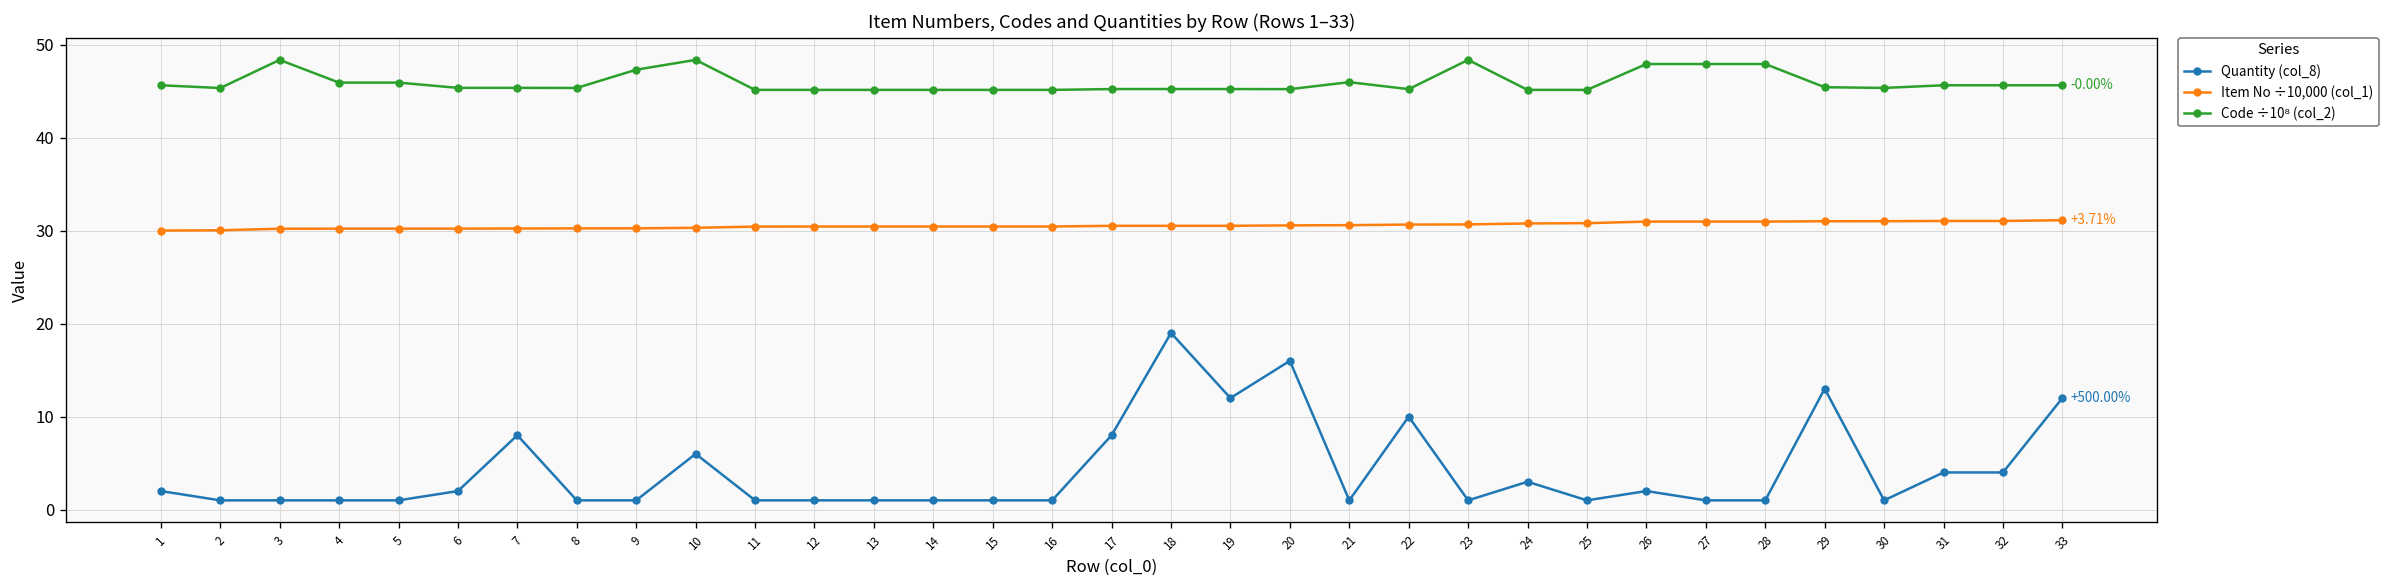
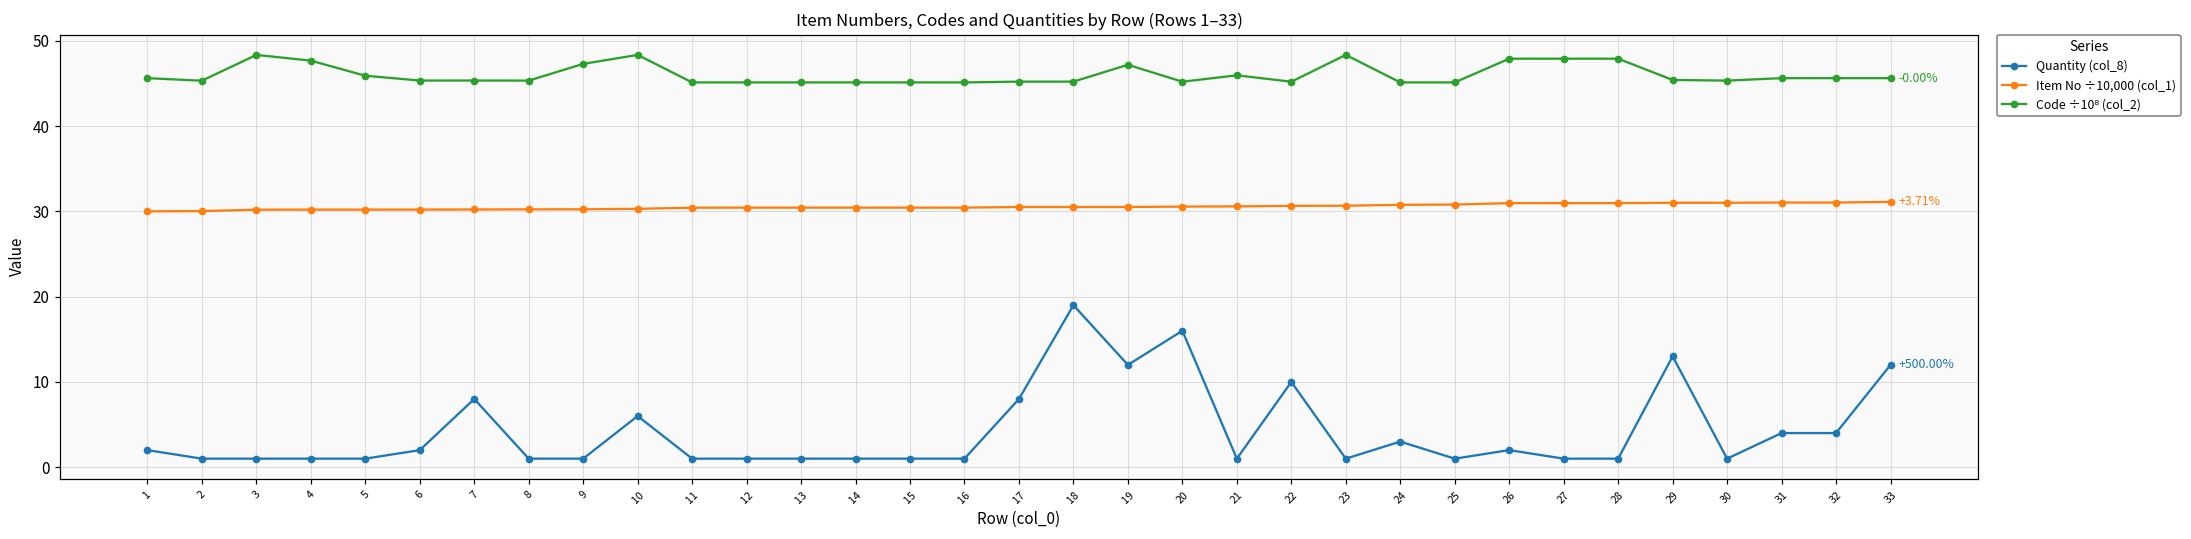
Code ÷10⁸ (col_2), 4: 46 -> 48
Code ÷10⁸ (col_2), 19: 45 -> 47
